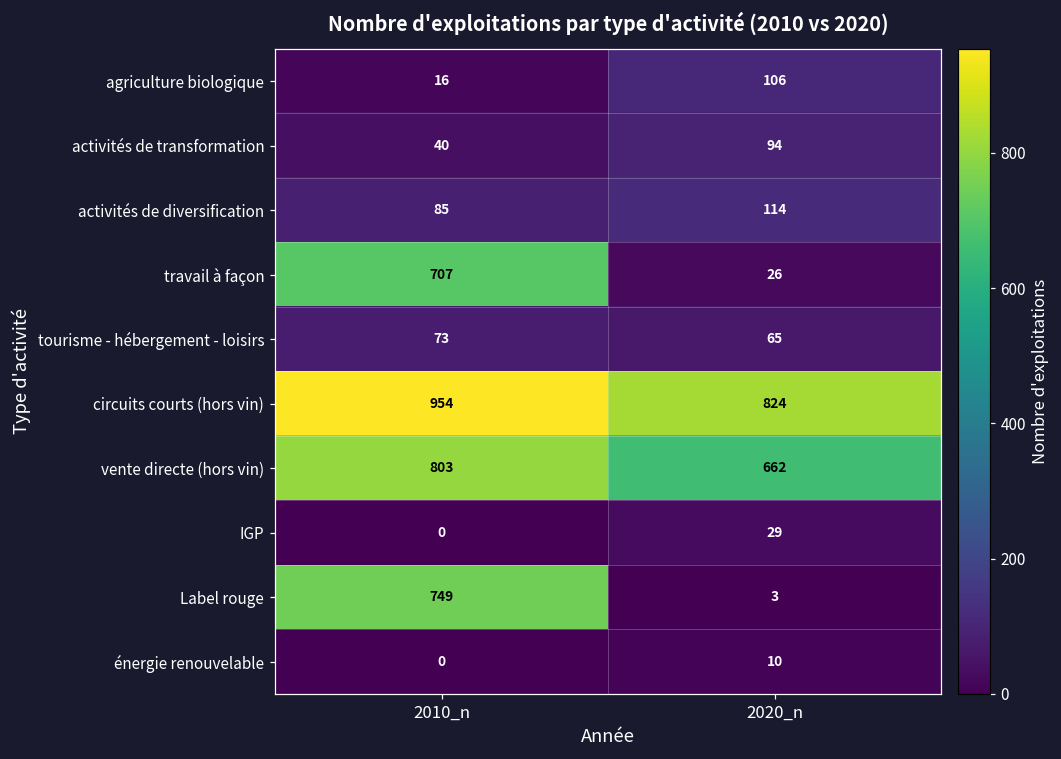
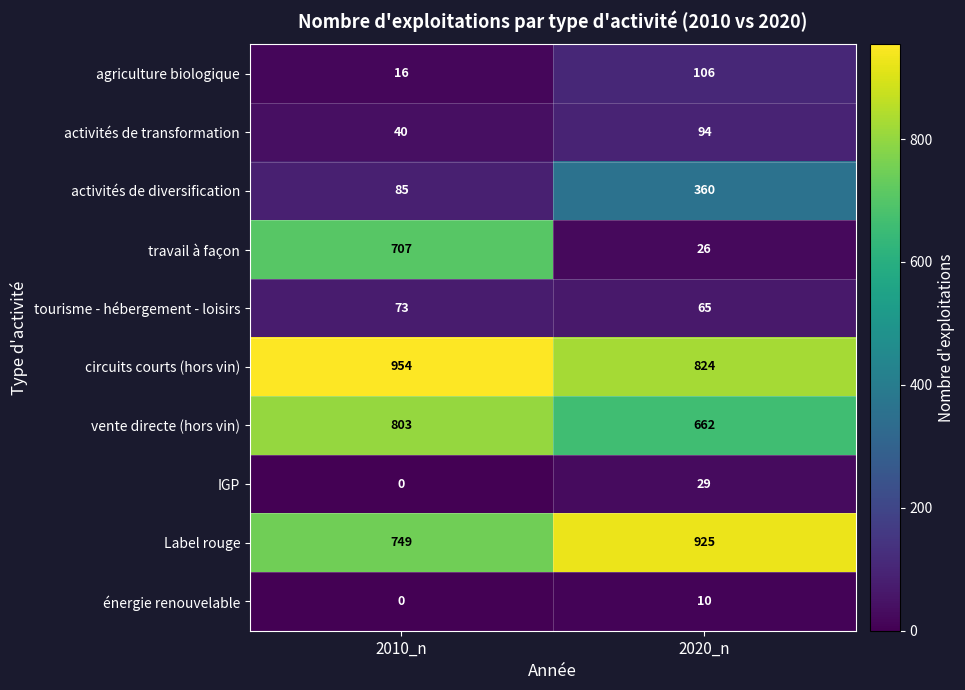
activités de diversification, 2020_n: 114 -> 360
Label rouge, 2020_n: 3 -> 925
